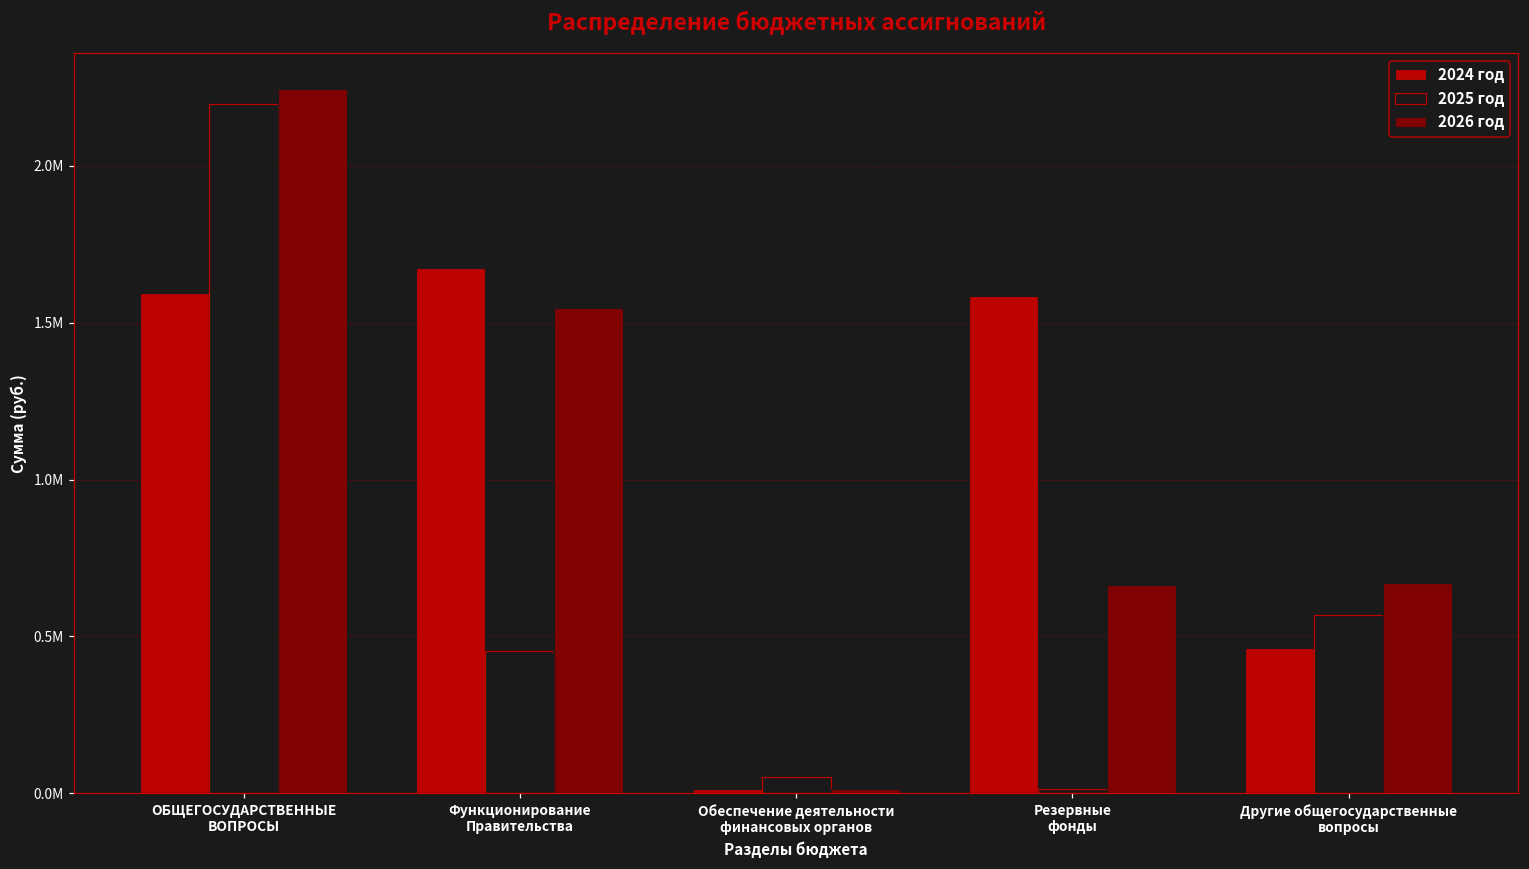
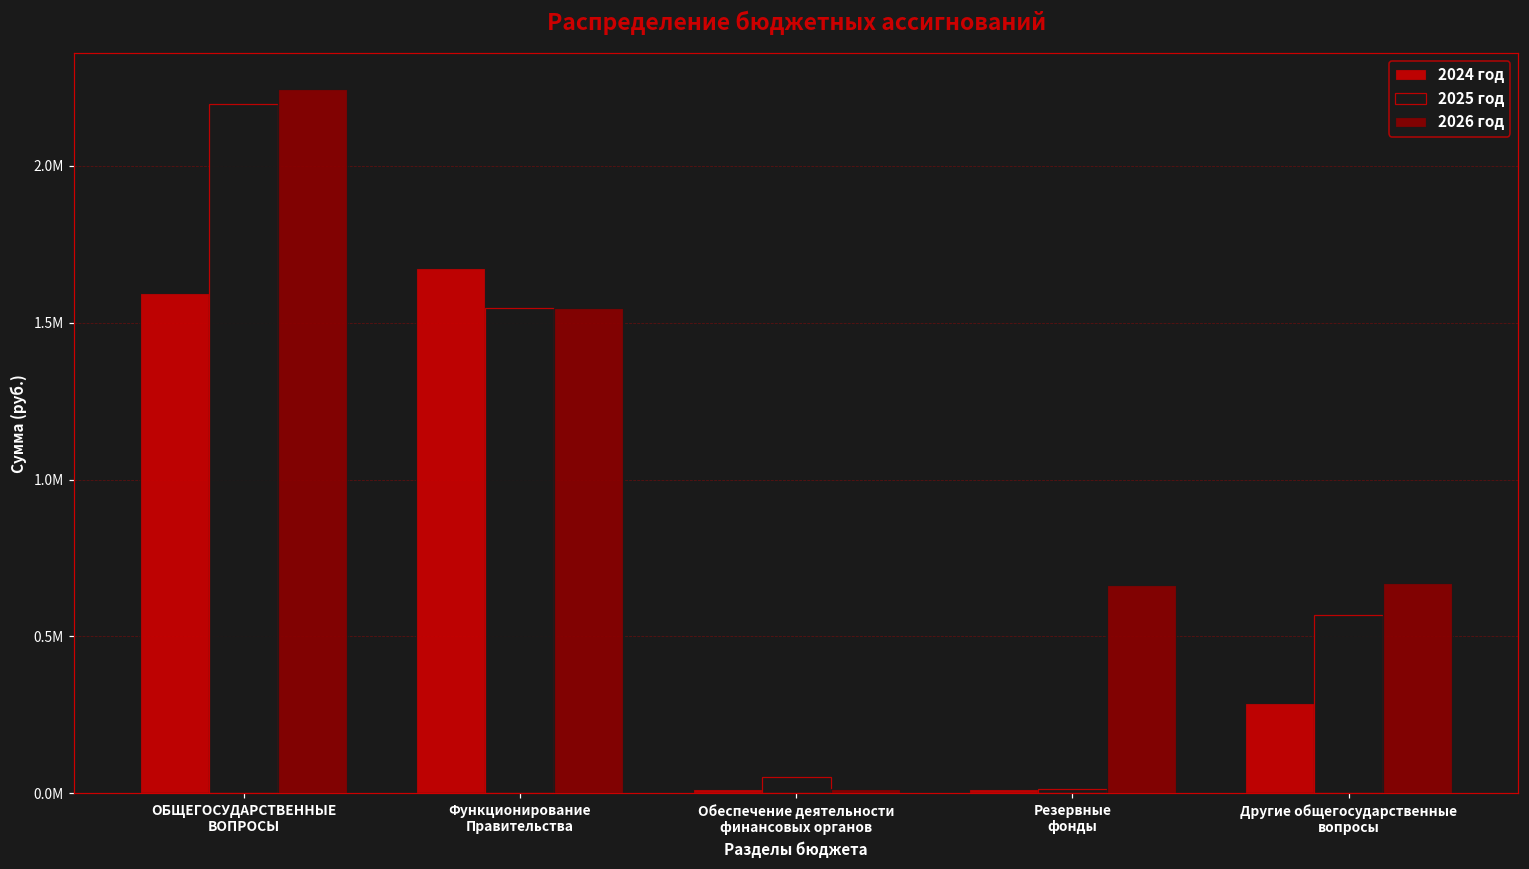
2025 год, Функционирование Правительства: 450000 -> 1550000
2024 год, Резервные фонды: 1580000 -> 20000
2024 год, Другие общегосударственные вопросы: 460000 -> 290000
